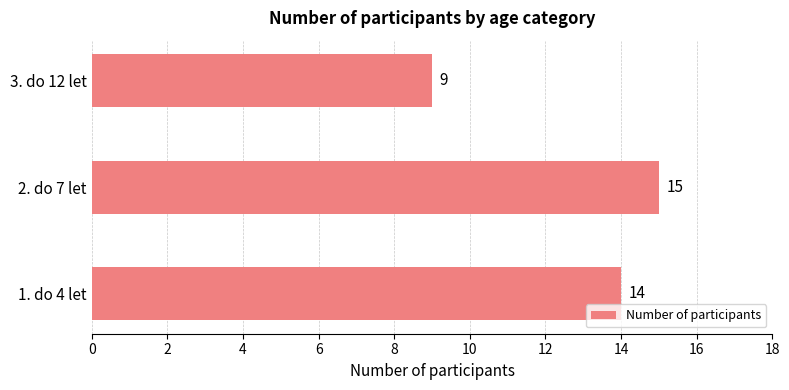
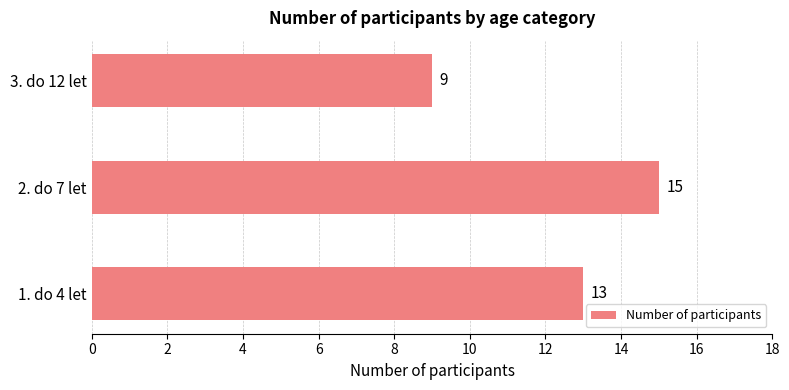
1. do 4 let: 14 -> 13
